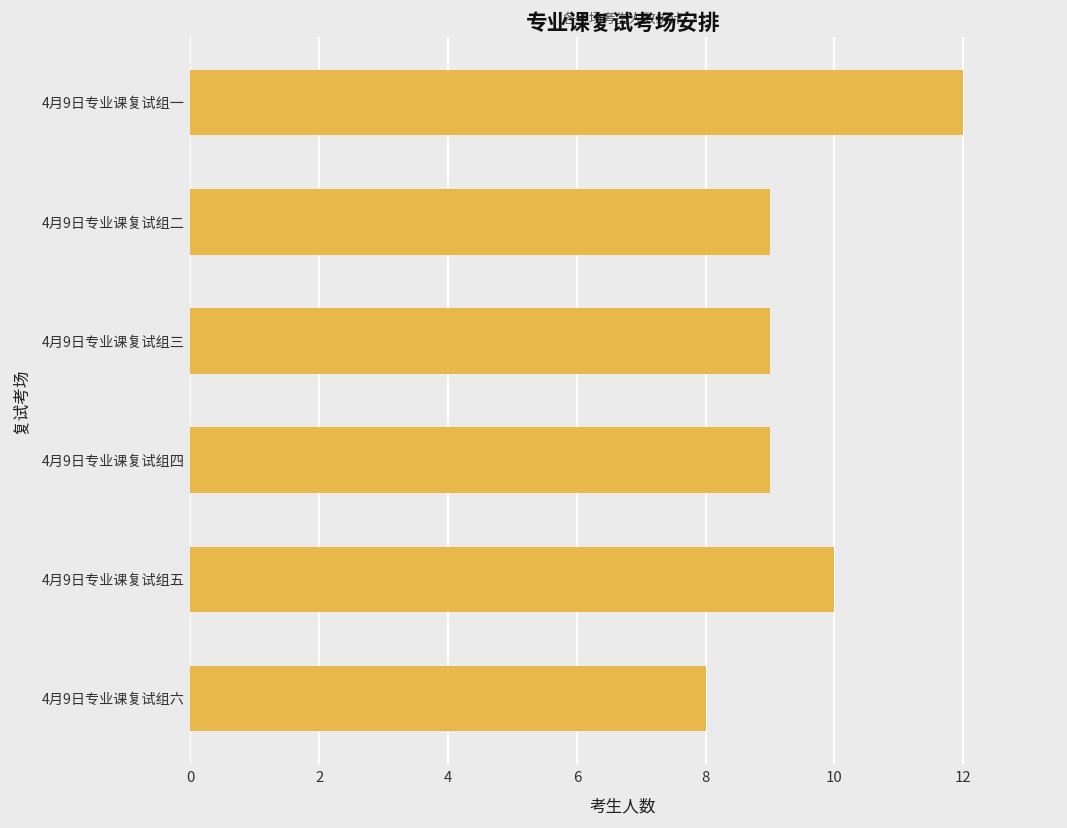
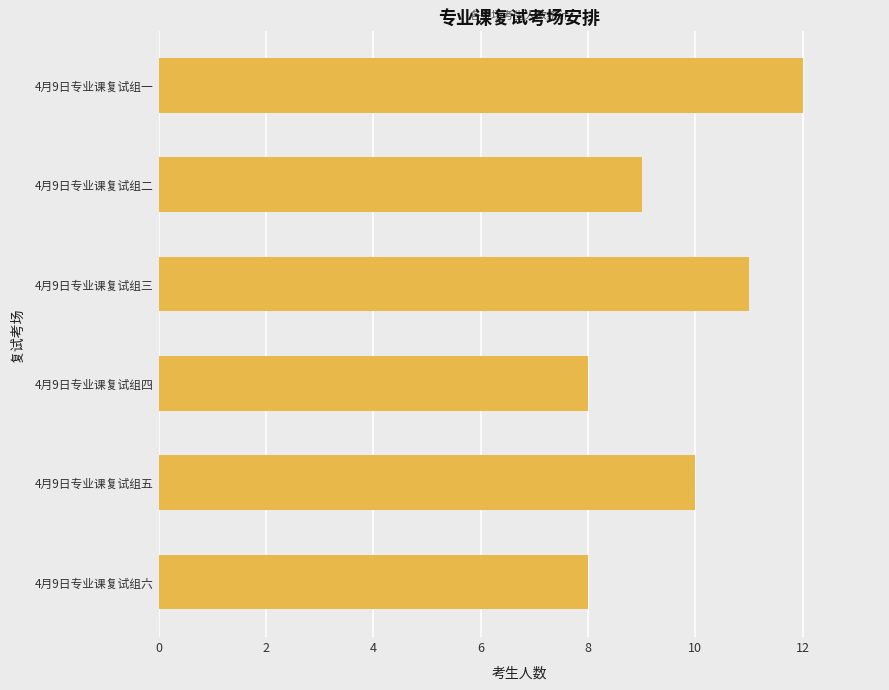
4月9日专业课复试组三: 9 -> 11
4月9日专业课复试组四: 9 -> 8
